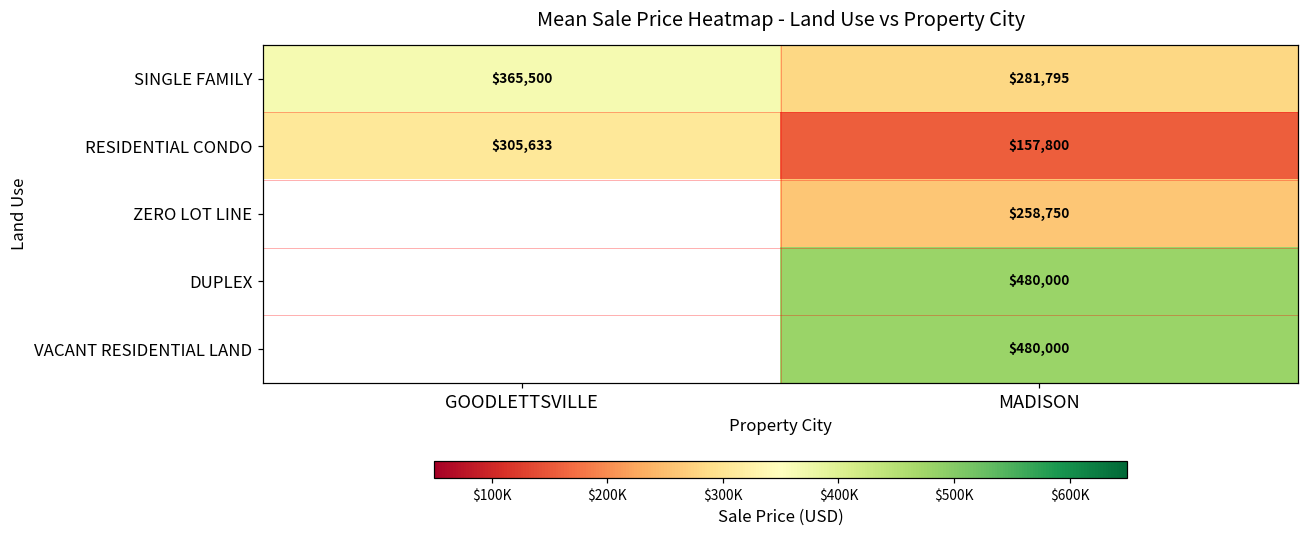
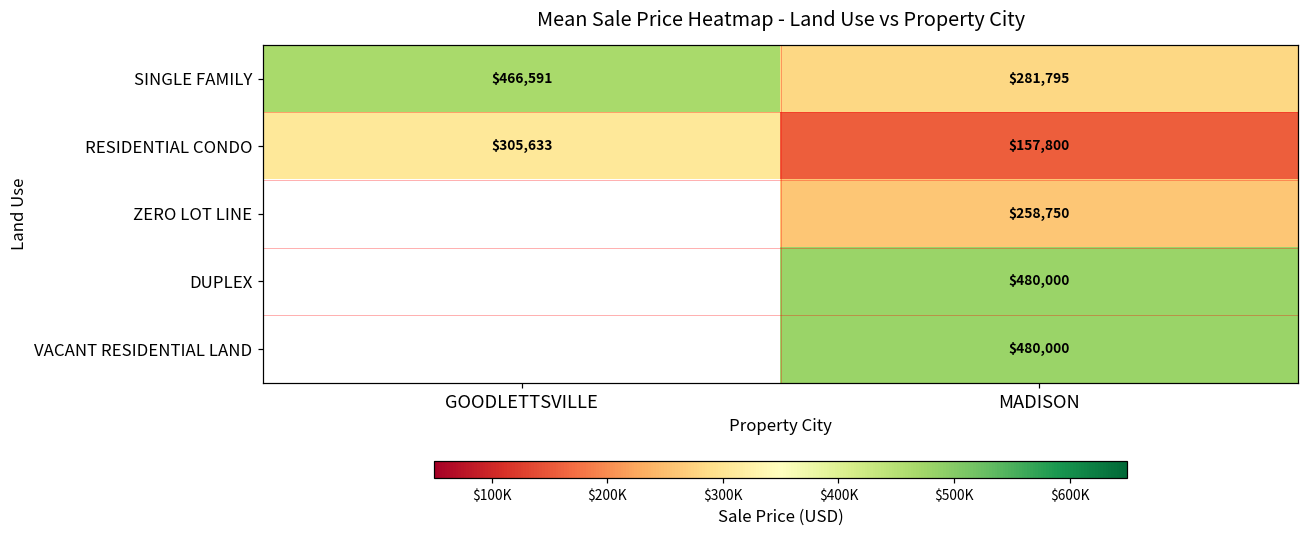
SINGLE FAMILY, GOODLETTSVILLE: $365,500 -> $466,591
